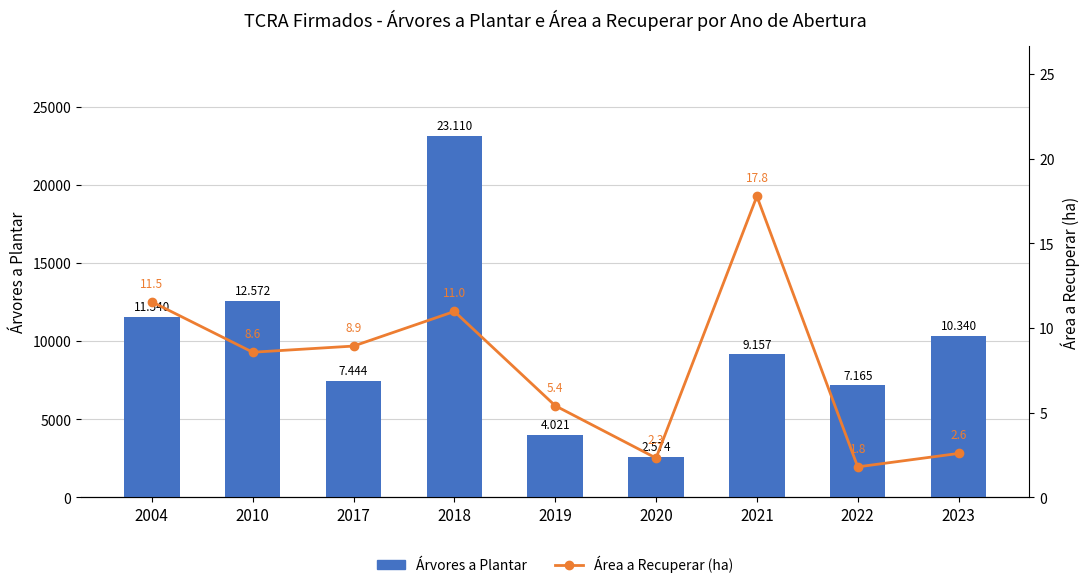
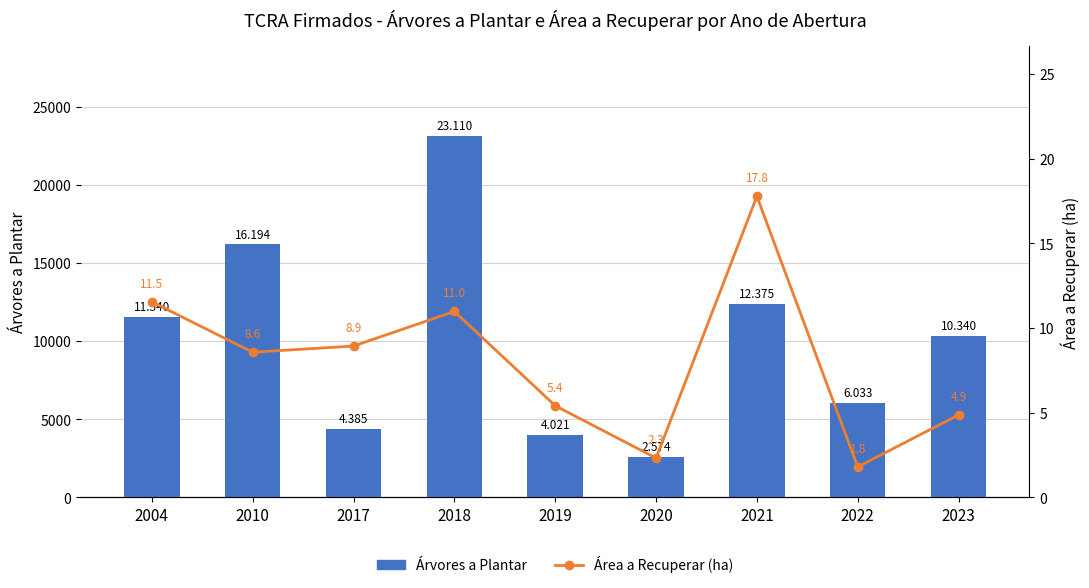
Árvores a Plantar, 2010: 12.572 -> 16.194
Árvores a Plantar, 2017: 7.444 -> 4.385
Árvores a Plantar, 2021: 9.157 -> 12.375
Árvores a Plantar, 2022: 7.165 -> 6.033
Área a Recuperar (ha), 2023: 2.6 -> 4.9
